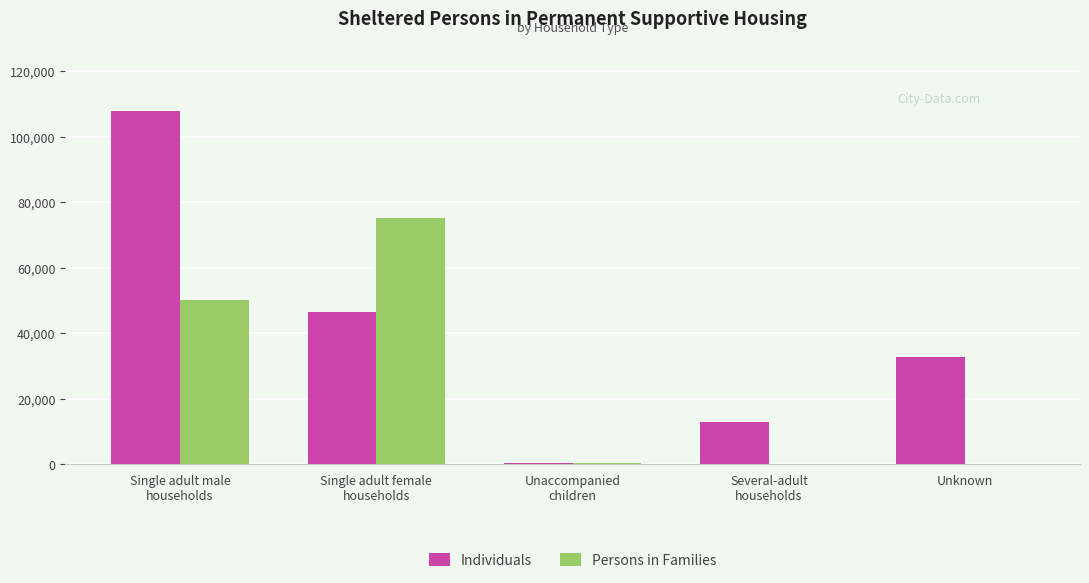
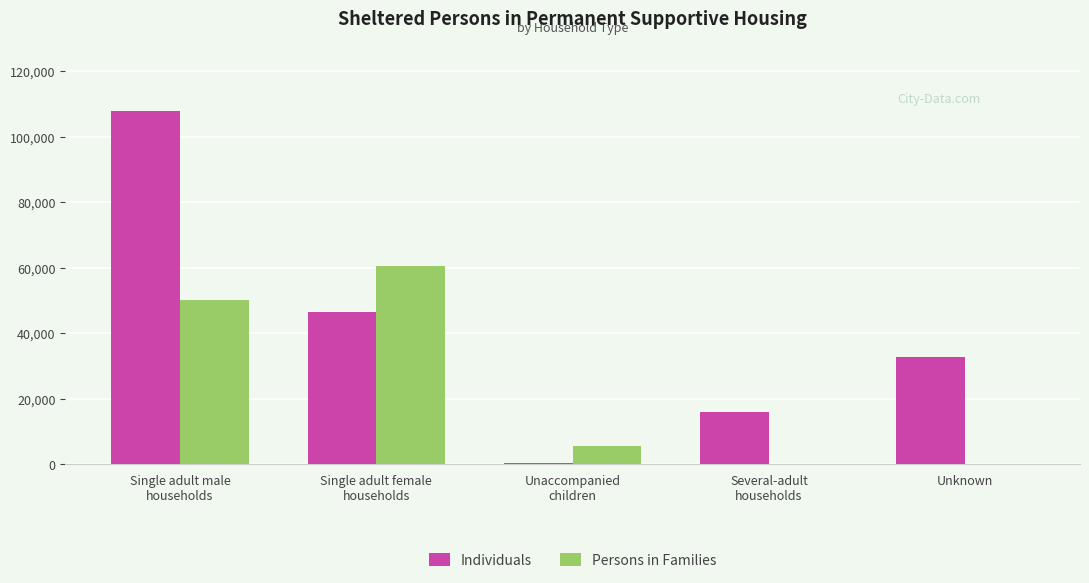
Persons in Families, Single adult female households: 75,000 -> 60,000
Persons in Families, Unaccompanied children: 0 -> 6,000
Individuals, Several-adult households: 13,000 -> 16,000
